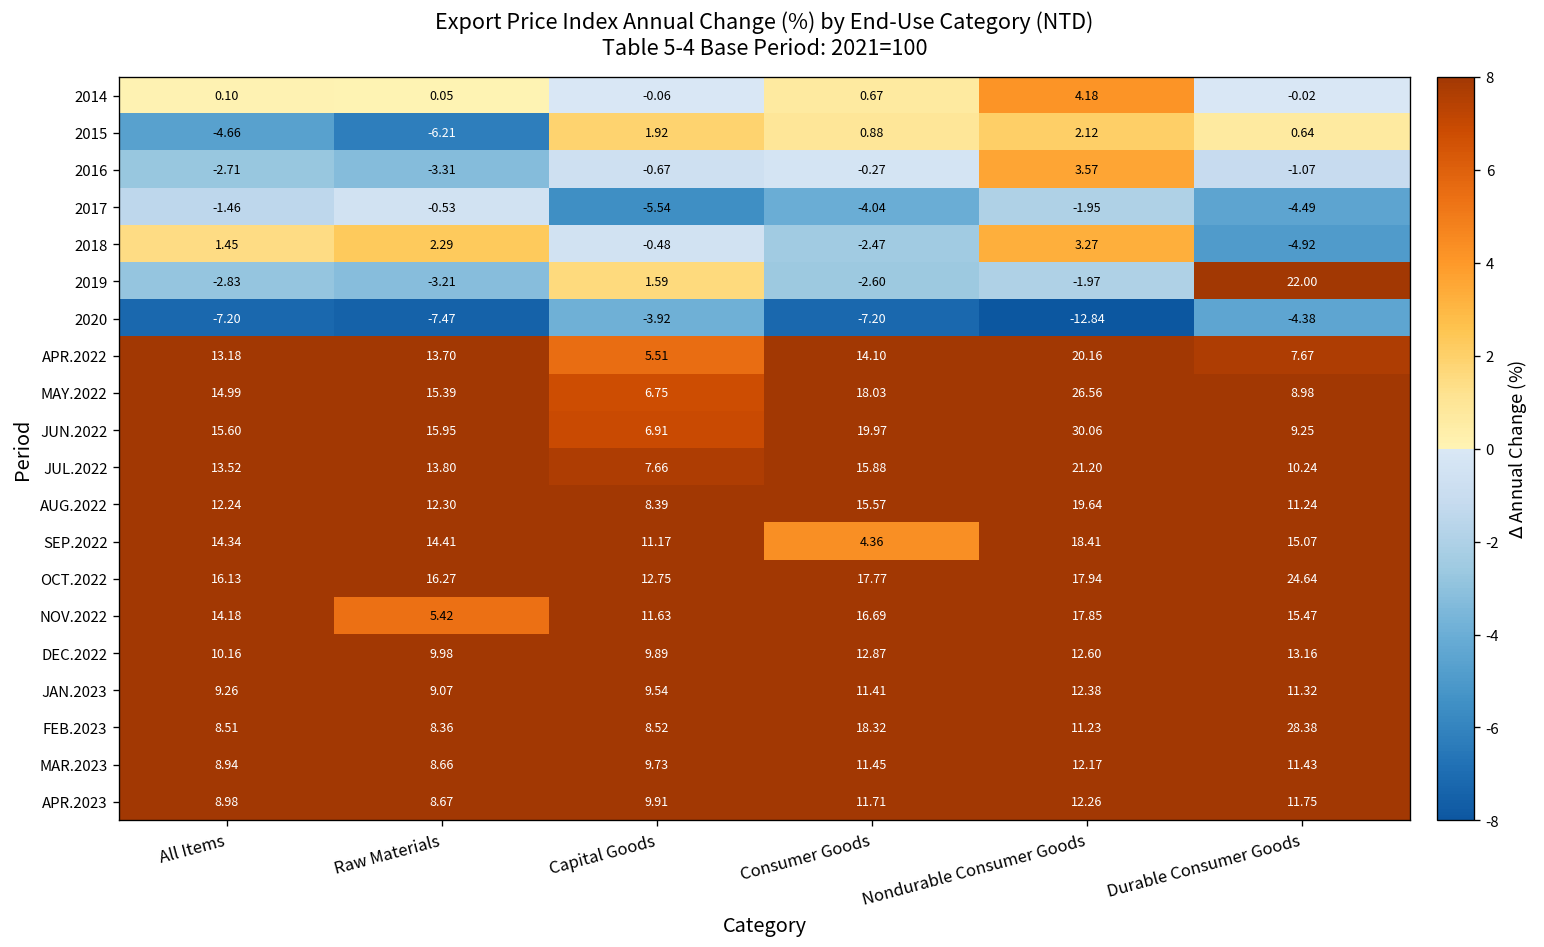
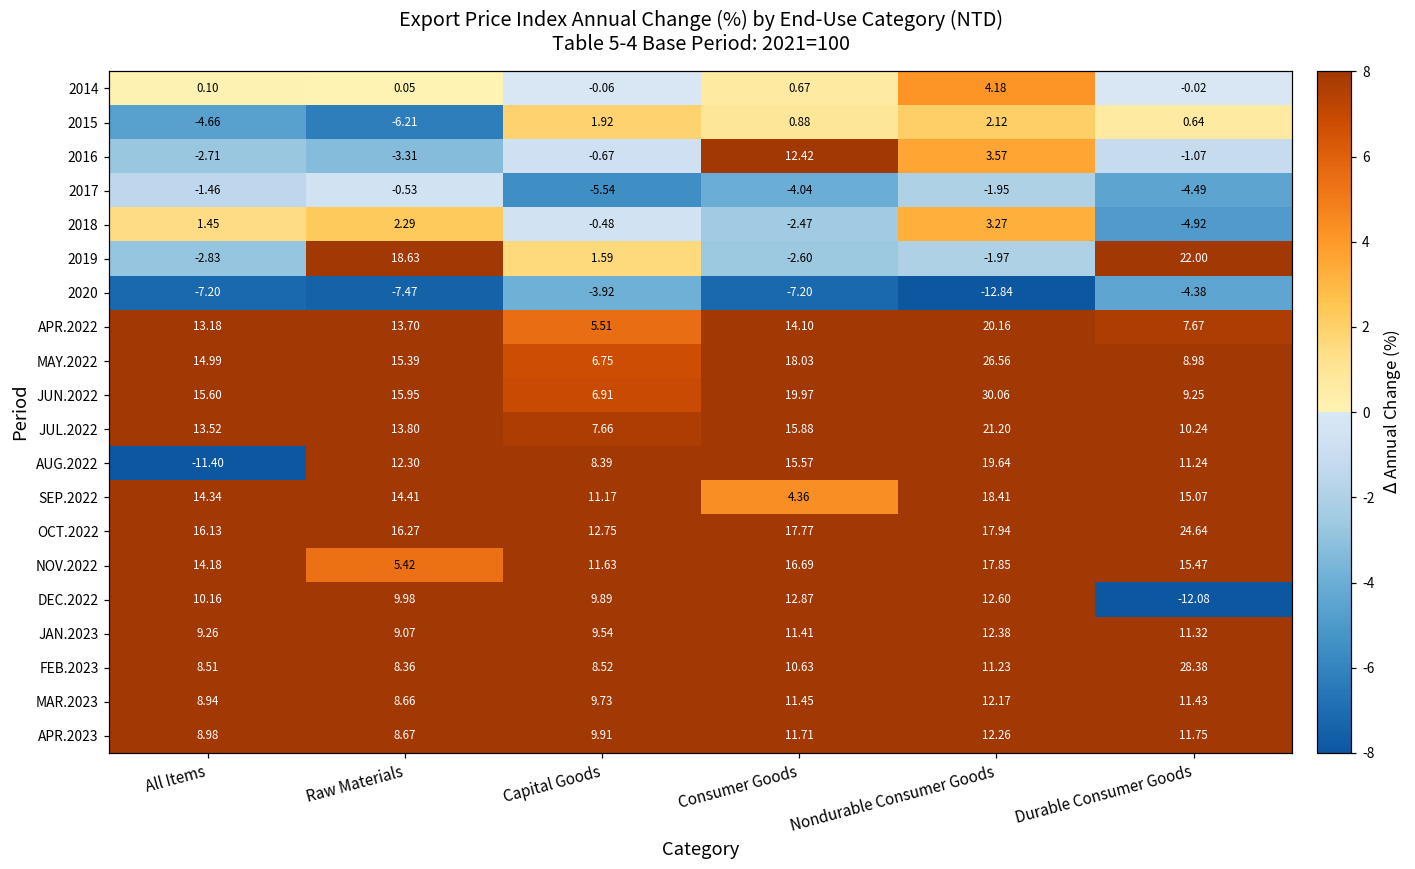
2016, Consumer Goods: -0.27 -> 12.42
2019, Raw Materials: -3.21 -> 18.63
AUG.2022, All Items: 12.24 -> -11.40
DEC.2022, Durable Consumer Goods: 13.16 -> -12.08
FEB.2023, Consumer Goods: 18.32 -> 10.63
